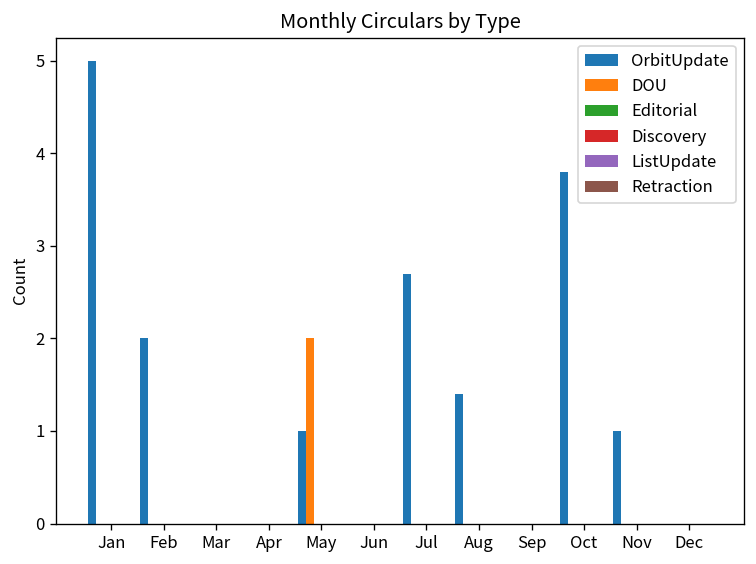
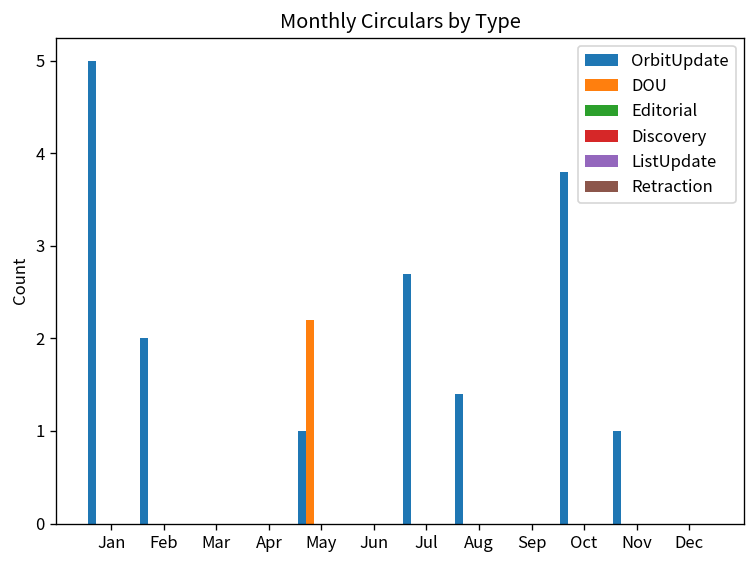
DOU, May: 2.0 -> 2.2
